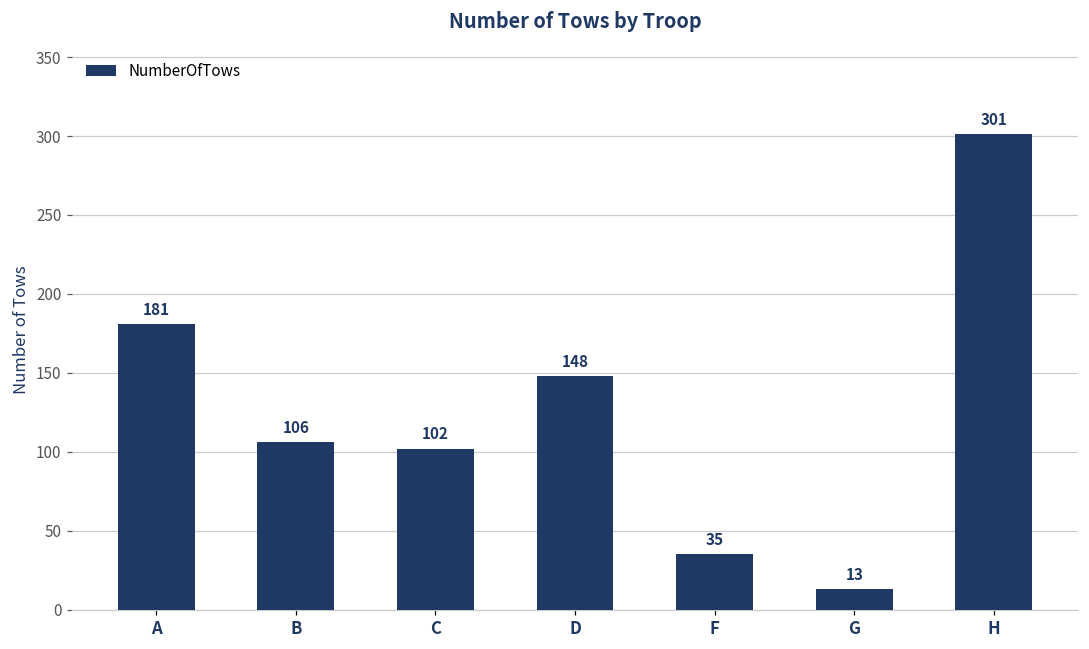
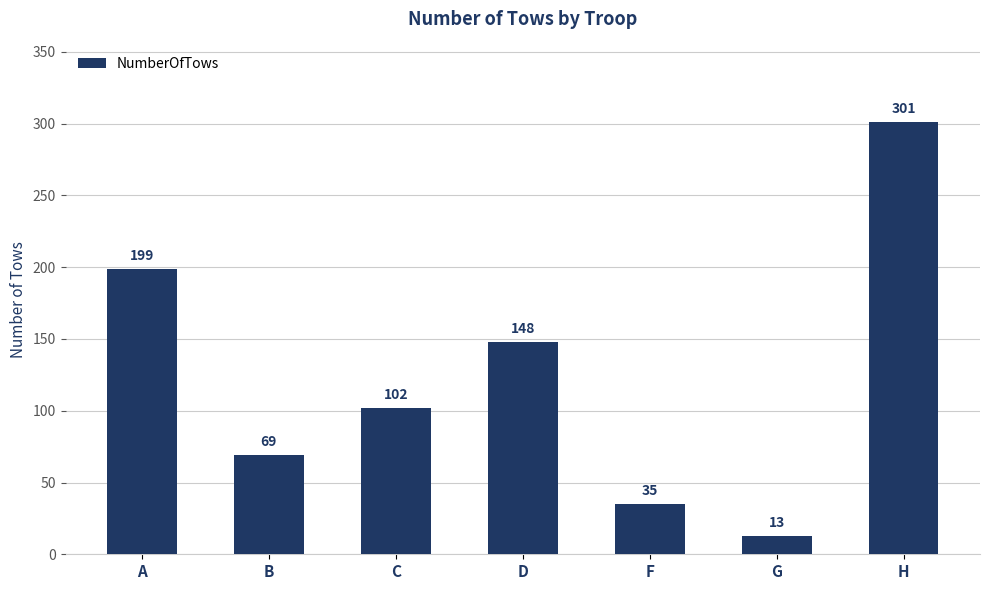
A: 181 -> 199
B: 106 -> 69
